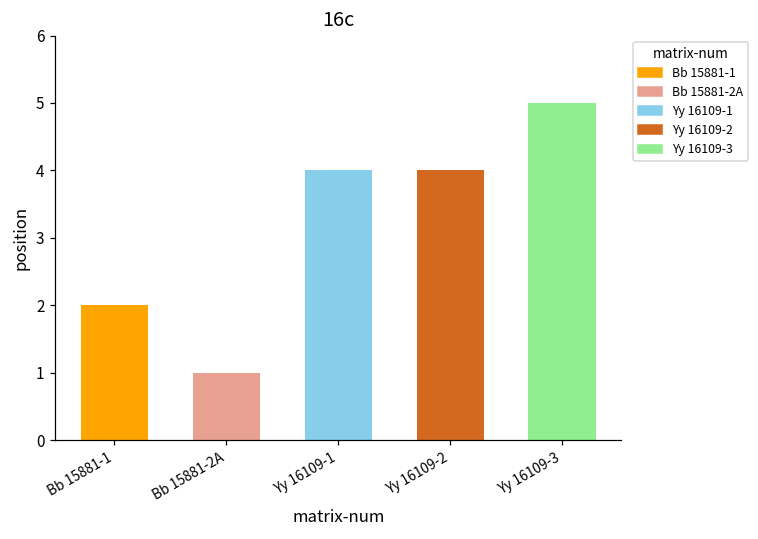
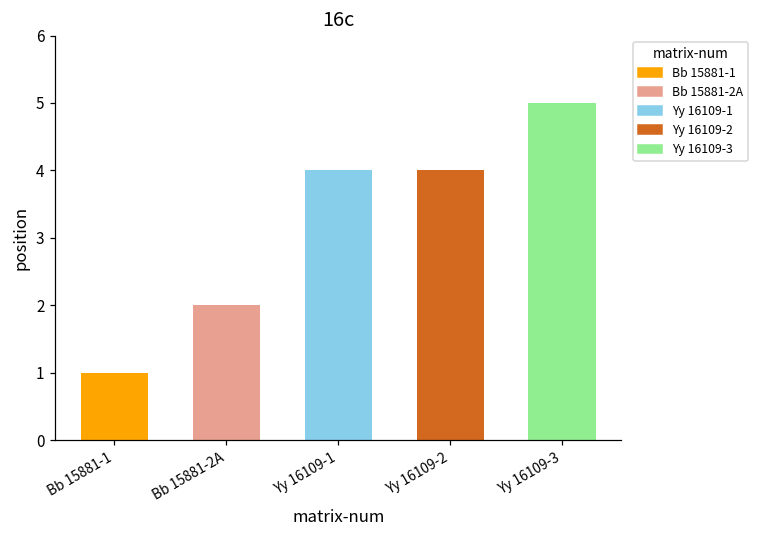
Bb 15881-1: 2 -> 1
Bb 15881-2A: 1 -> 2
